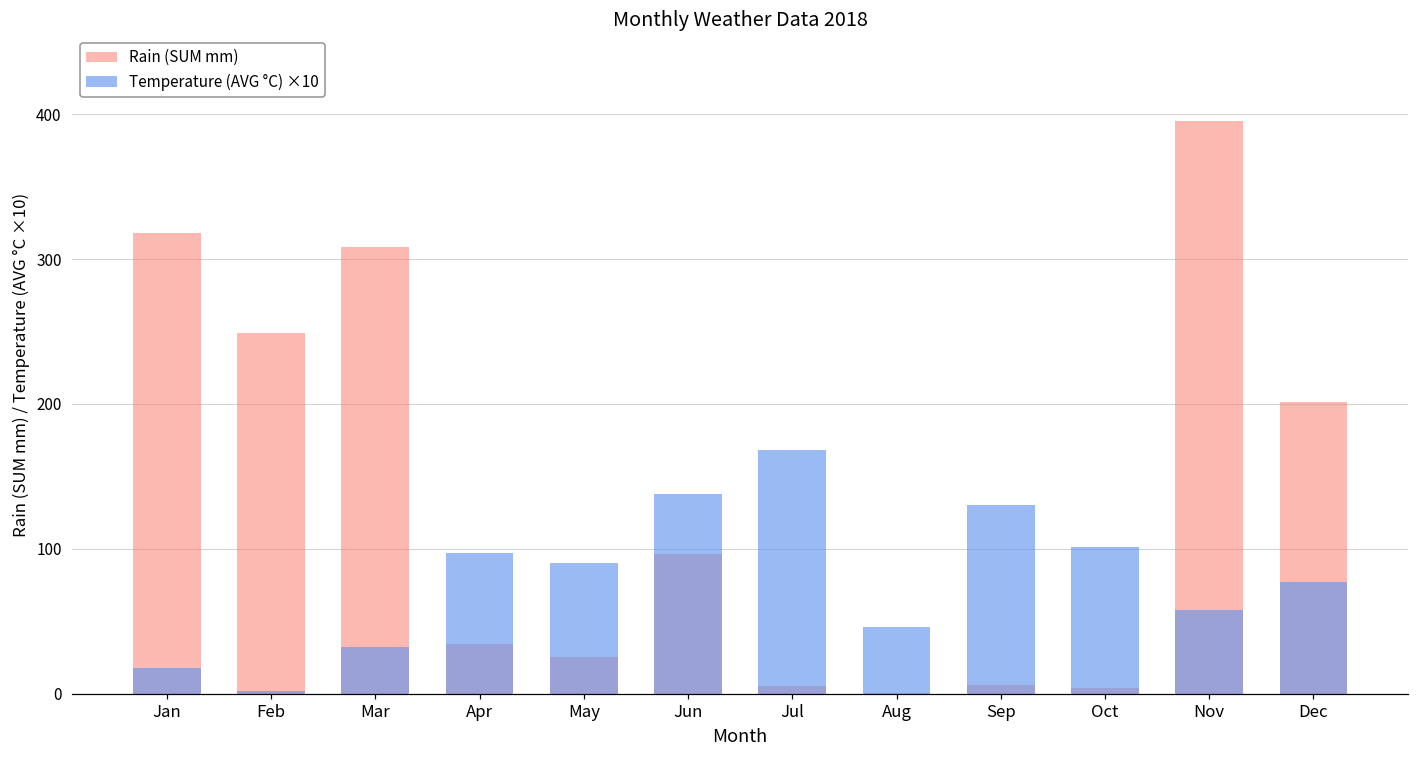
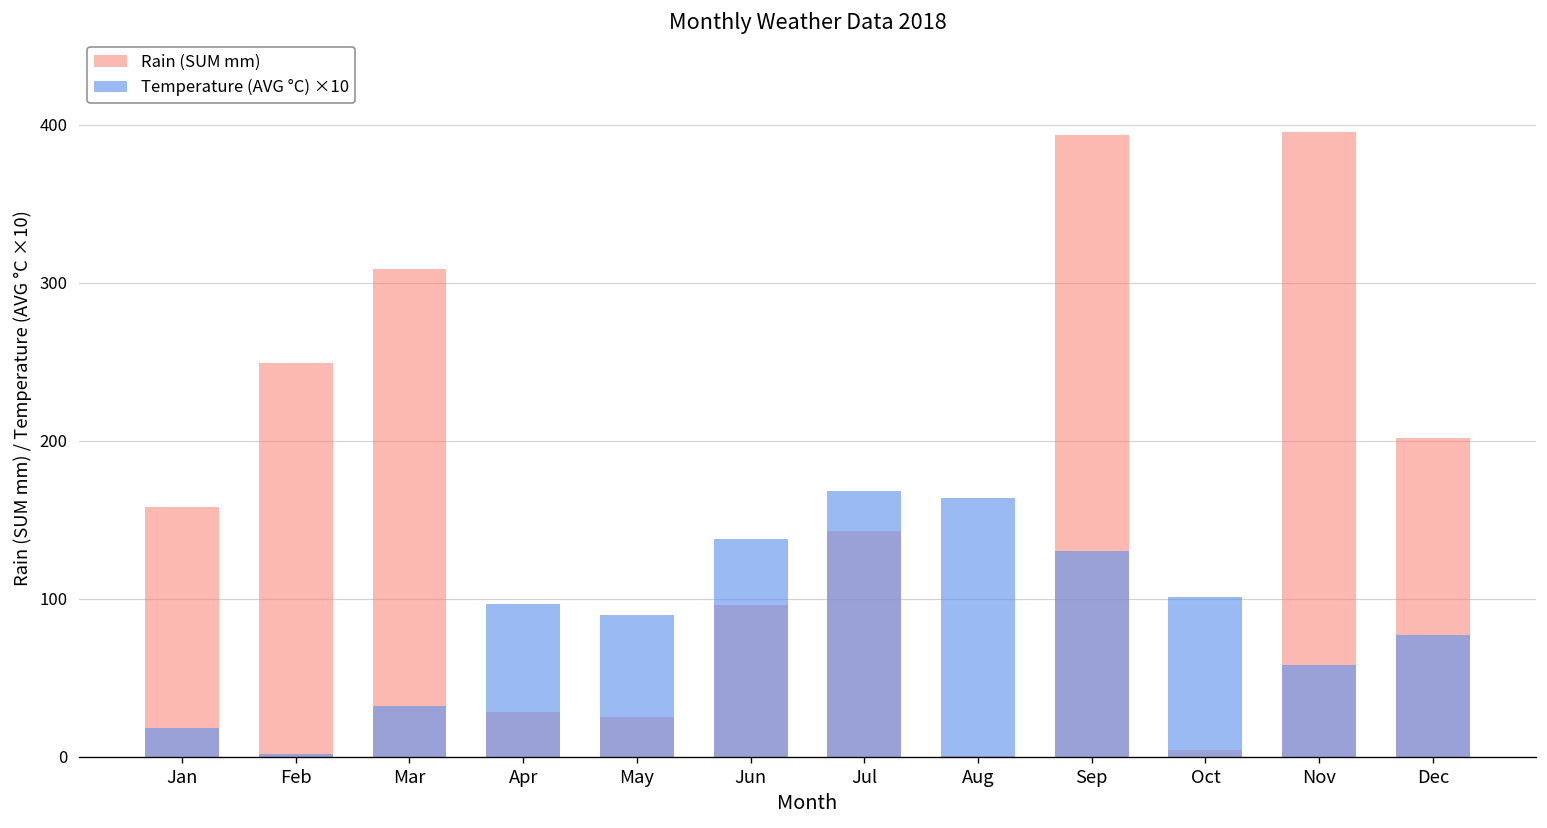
Rain (SUM mm), Jan: 318 -> 158
Rain (SUM mm), Apr: 35 -> 28
Rain (SUM mm), Jul: 6 -> 143
Temperature (AVG °C) ×10, Aug: 46 -> 164
Rain (SUM mm), Sep: 6 -> 393
